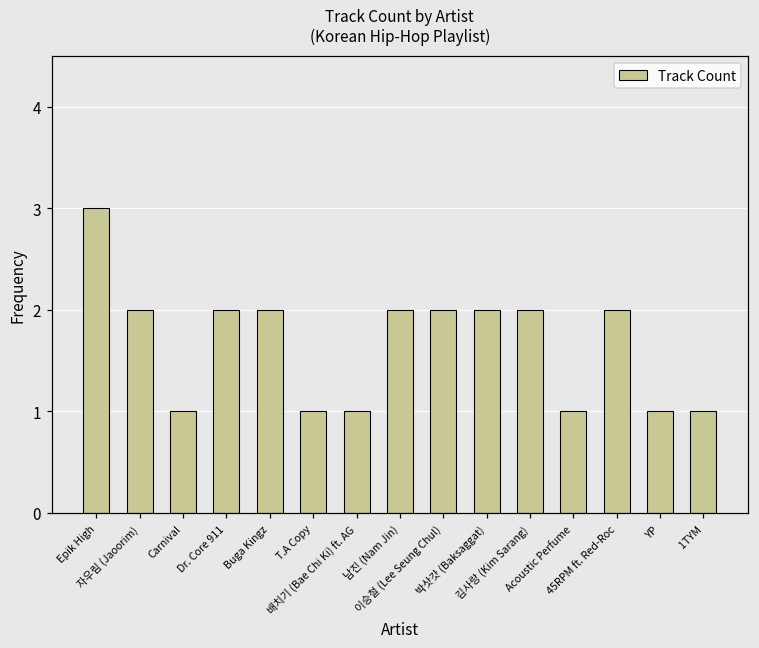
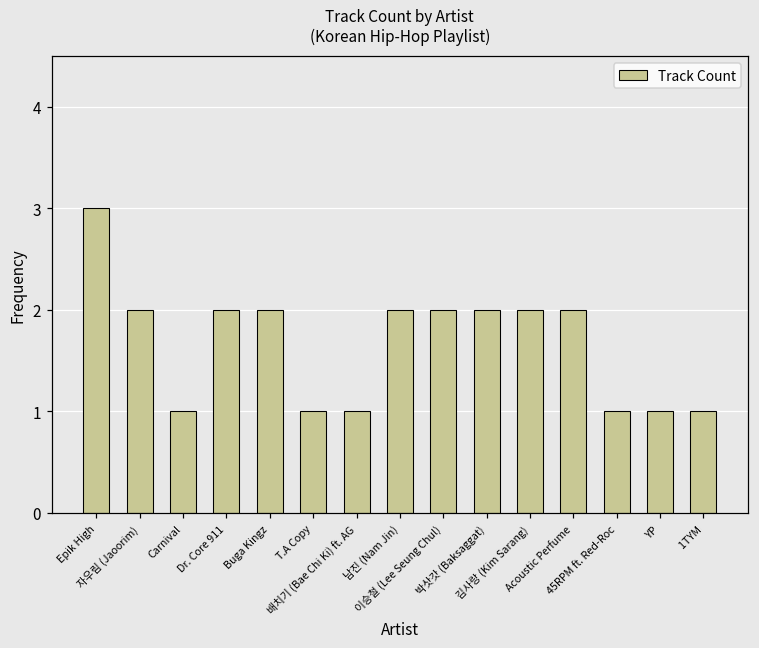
Acoustic Perfume: 1 -> 2
45RPM ft. Red-Roc: 2 -> 1
